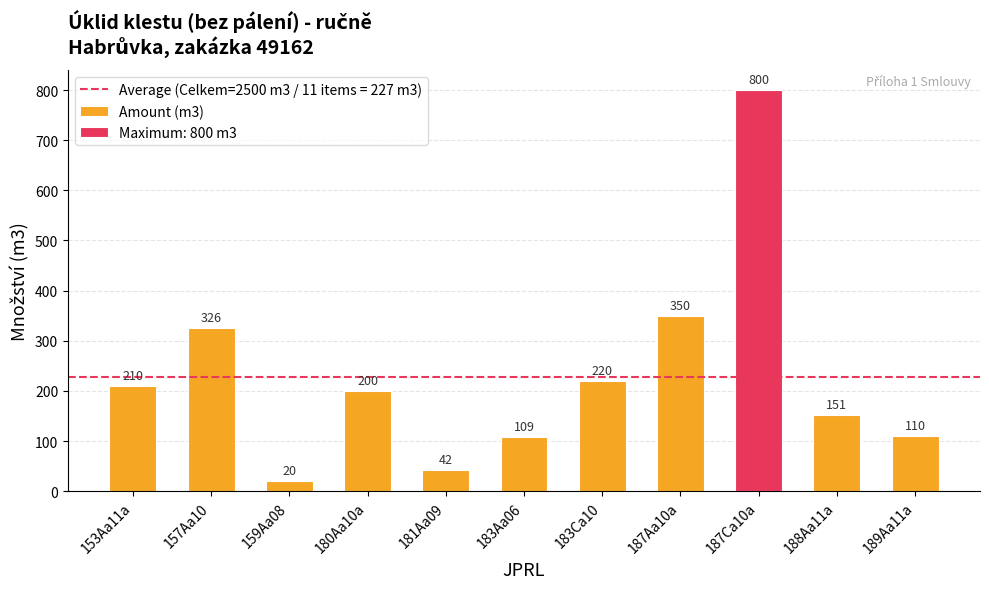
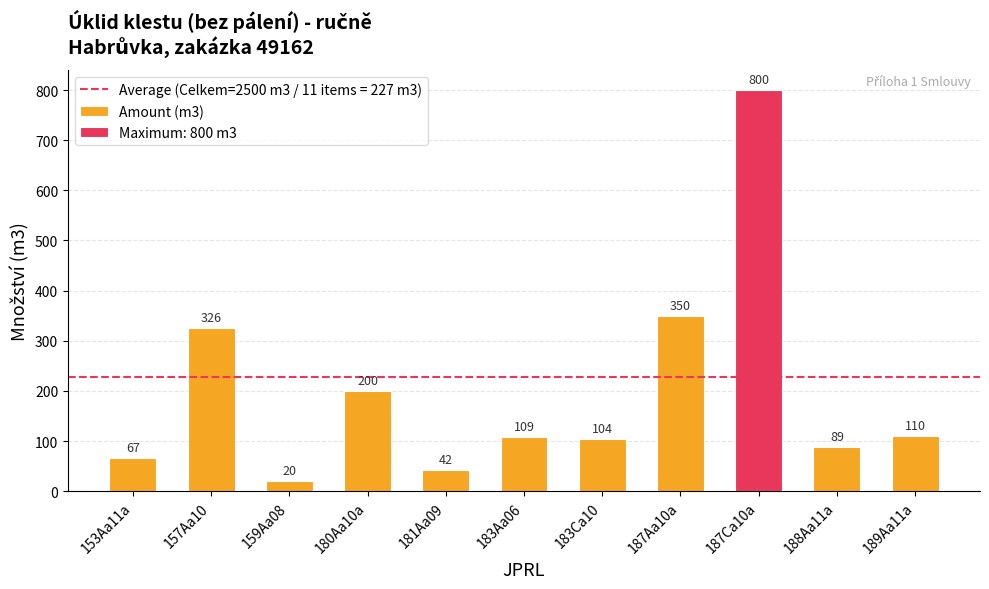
Amount (m3), 153Aa11a: 210 -> 67
Amount (m3), 183Ca10: 220 -> 104
Amount (m3), 188Aa11a: 151 -> 89
